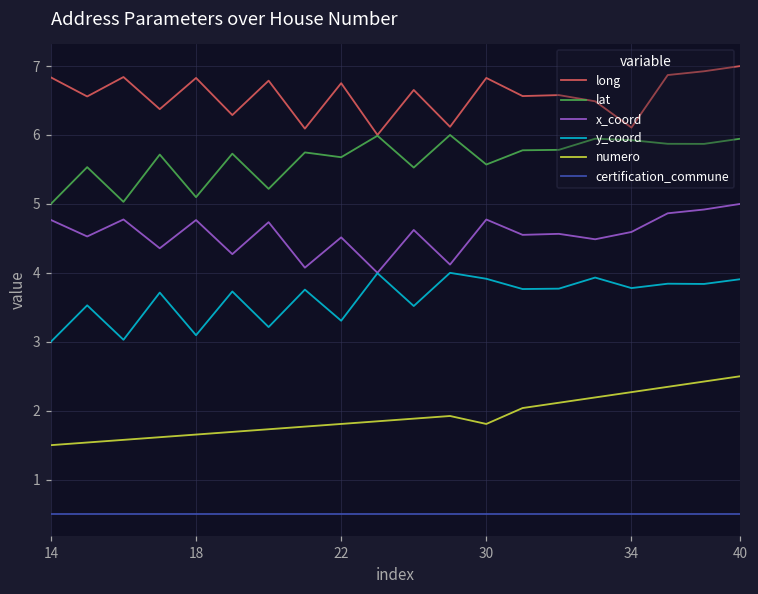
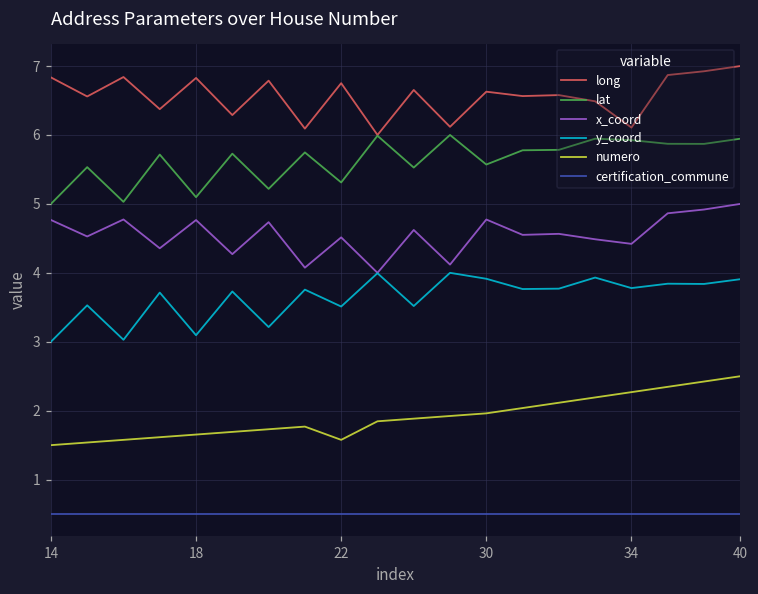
lat, 22: 5.7 -> 5.3
y_coord, 22: 3.3 -> 3.5
numero, 22: 1.8 -> 1.6
long, 30: 6.8 -> 6.6
numero, 30: 1.8 -> 2.0
x_coord, 34: 4.6 -> 4.4
